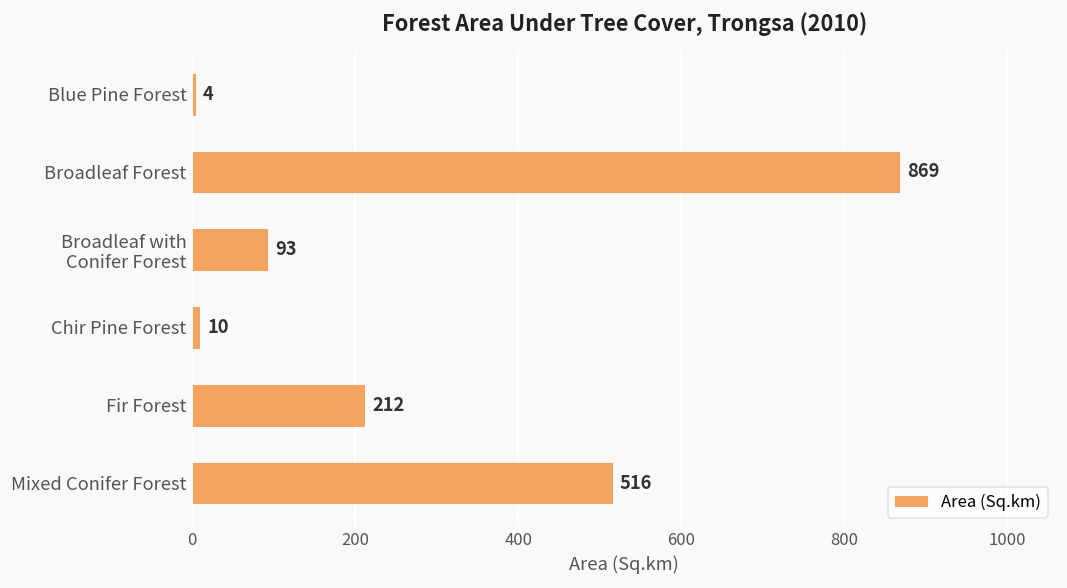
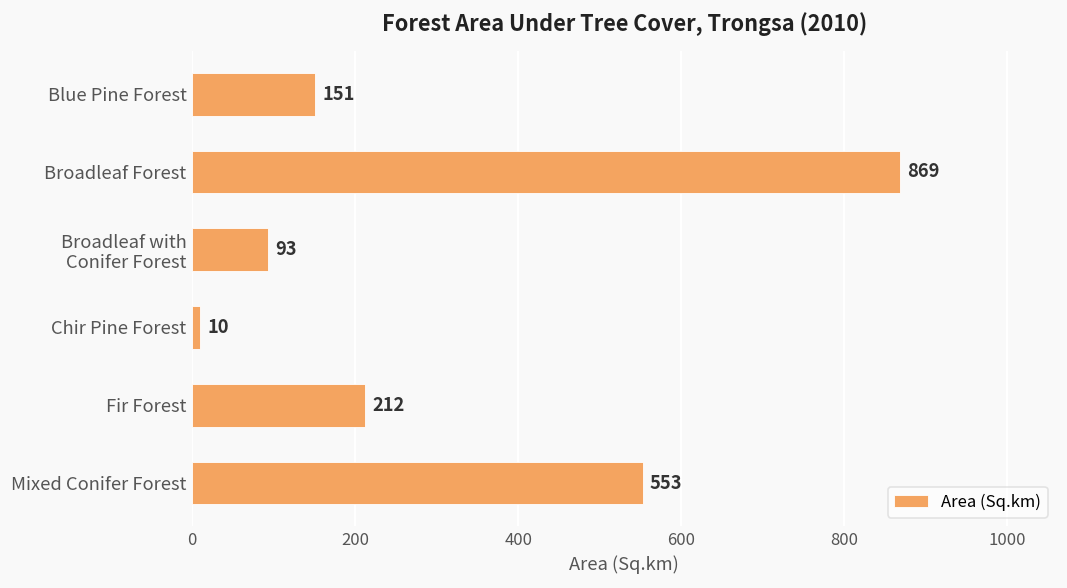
Blue Pine Forest: 4 -> 151
Mixed Conifer Forest: 516 -> 553
